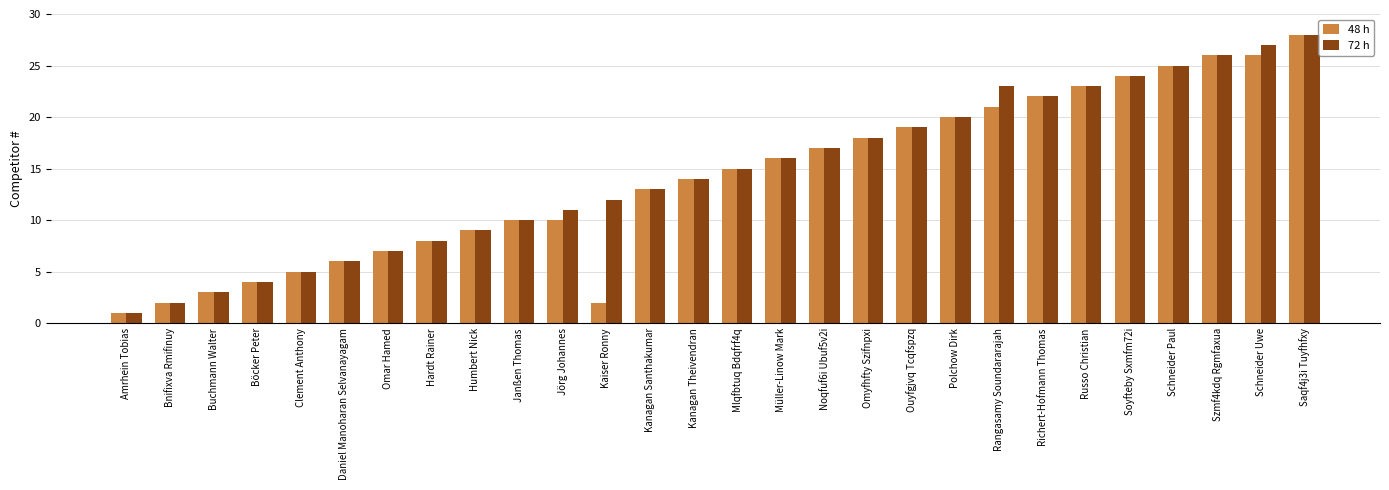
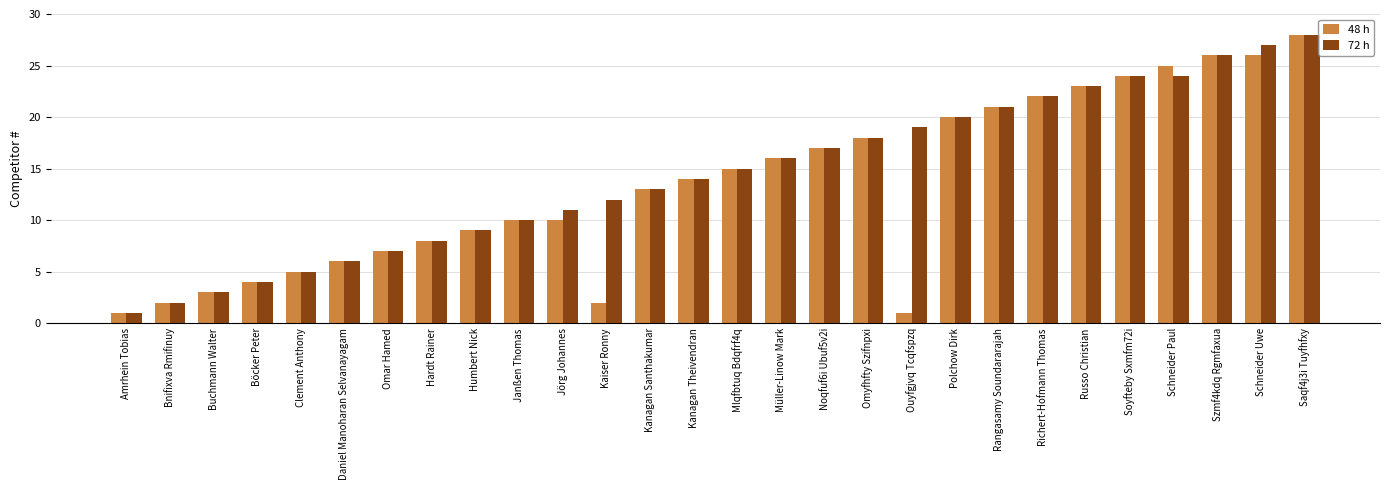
48 h, Ouyfgjvq Tcqfspzq: 19 -> 1
72 h, Rangasamy Soundararajah: 23 -> 21
72 h, Schneider Paul: 25 -> 24
